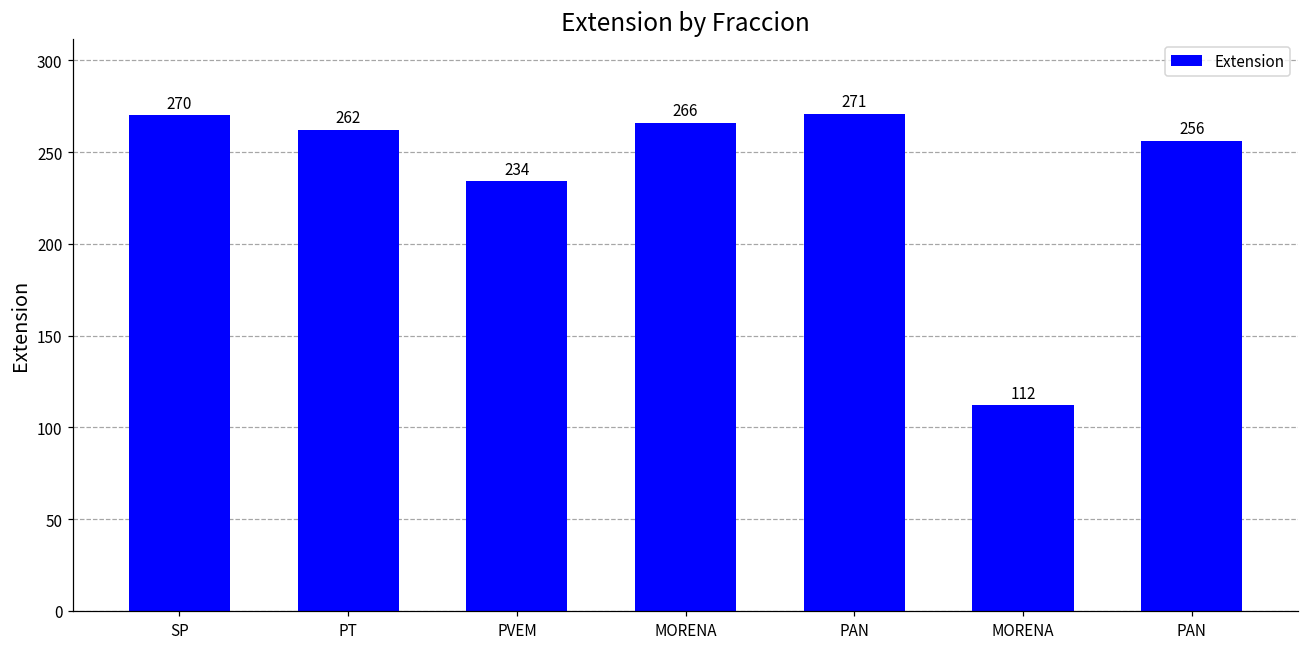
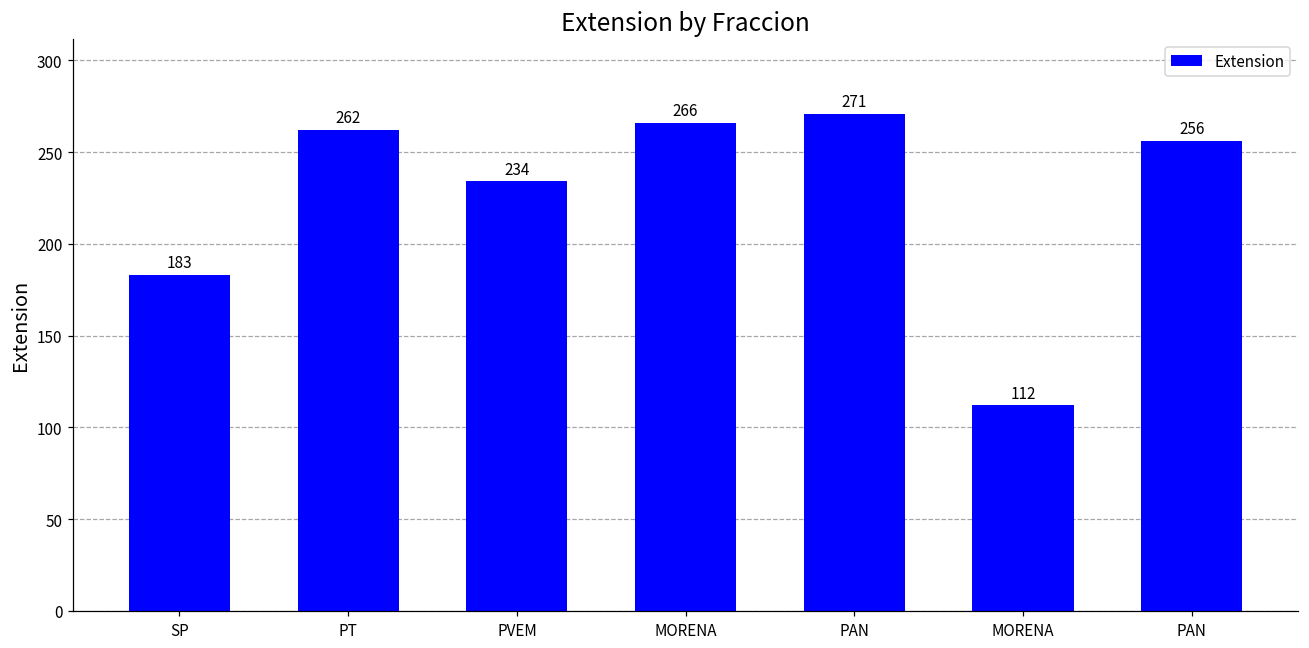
SP: 270 -> 183
